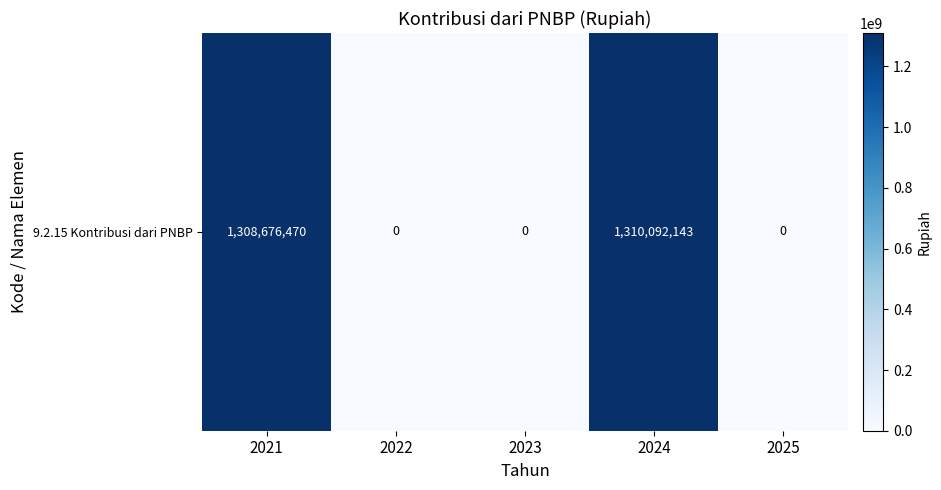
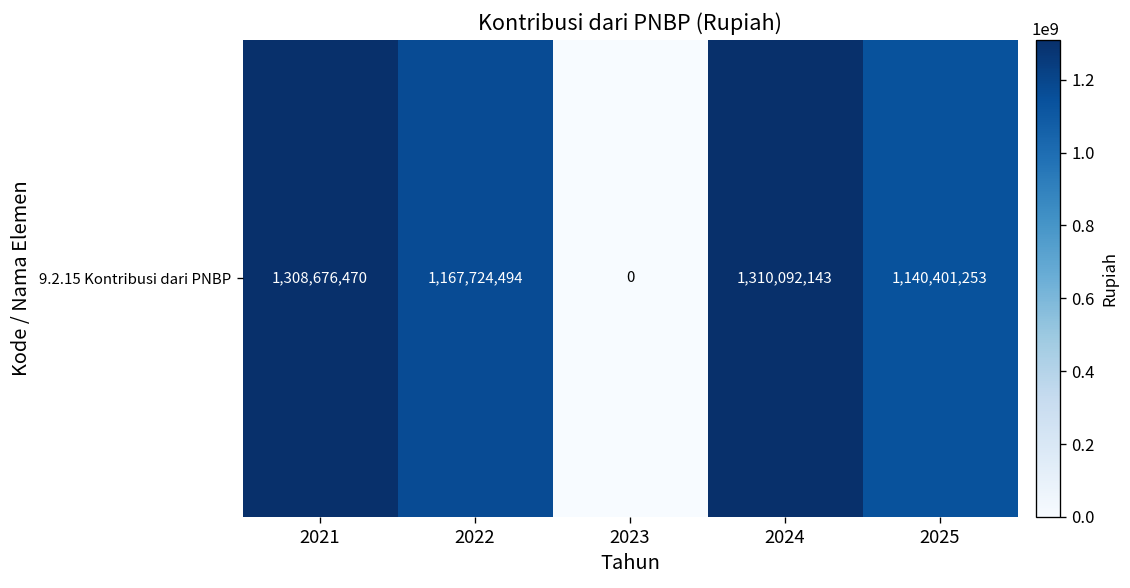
9.2.15 Kontribusi dari PNBP, 2022: 0 -> 1,167,724,494
9.2.15 Kontribusi dari PNBP, 2025: 0 -> 1,140,401,253
